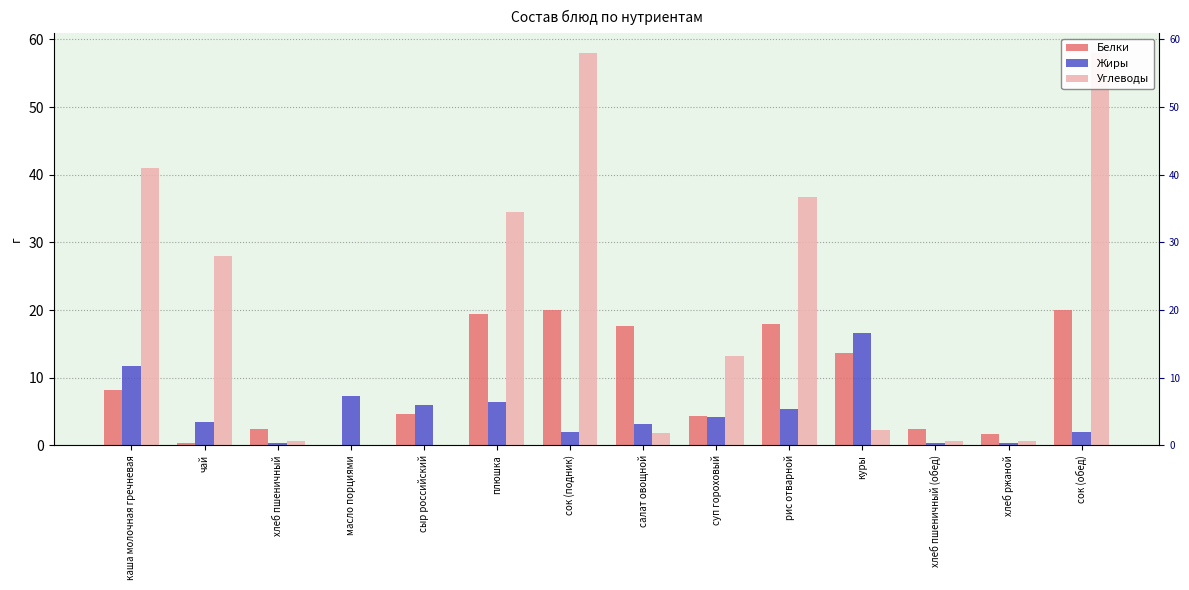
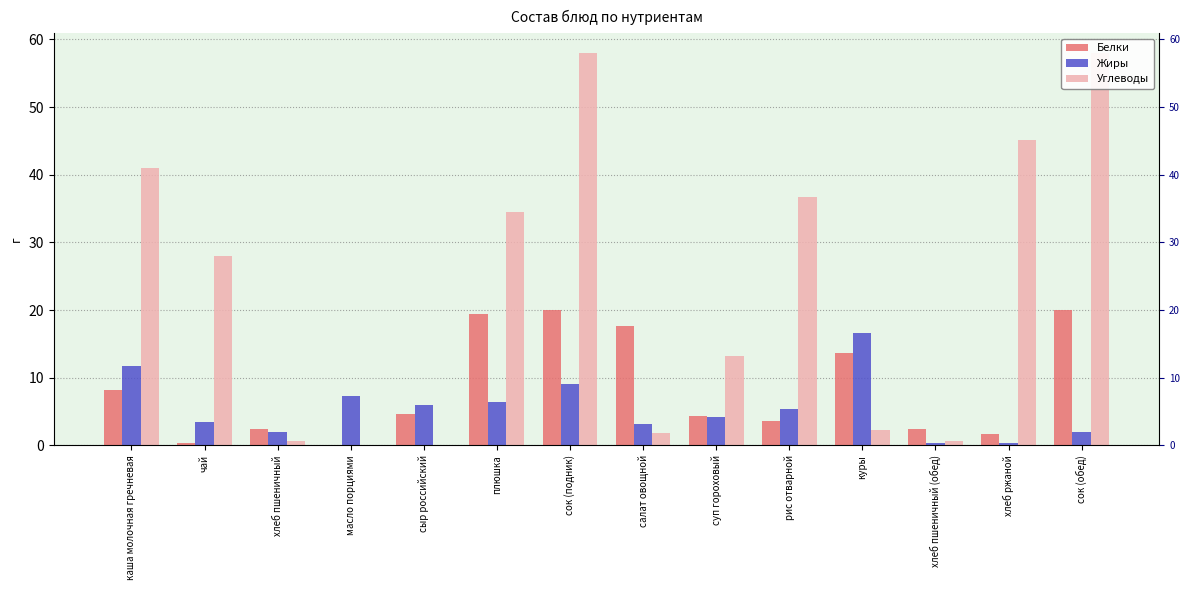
Жиры, хлеб пшеничный: 0 -> 2
Жиры, сок (подник): 2 -> 9
Белки, рис отварной: 18 -> 4
Углеводы, хлеб ржаной: 1 -> 45
